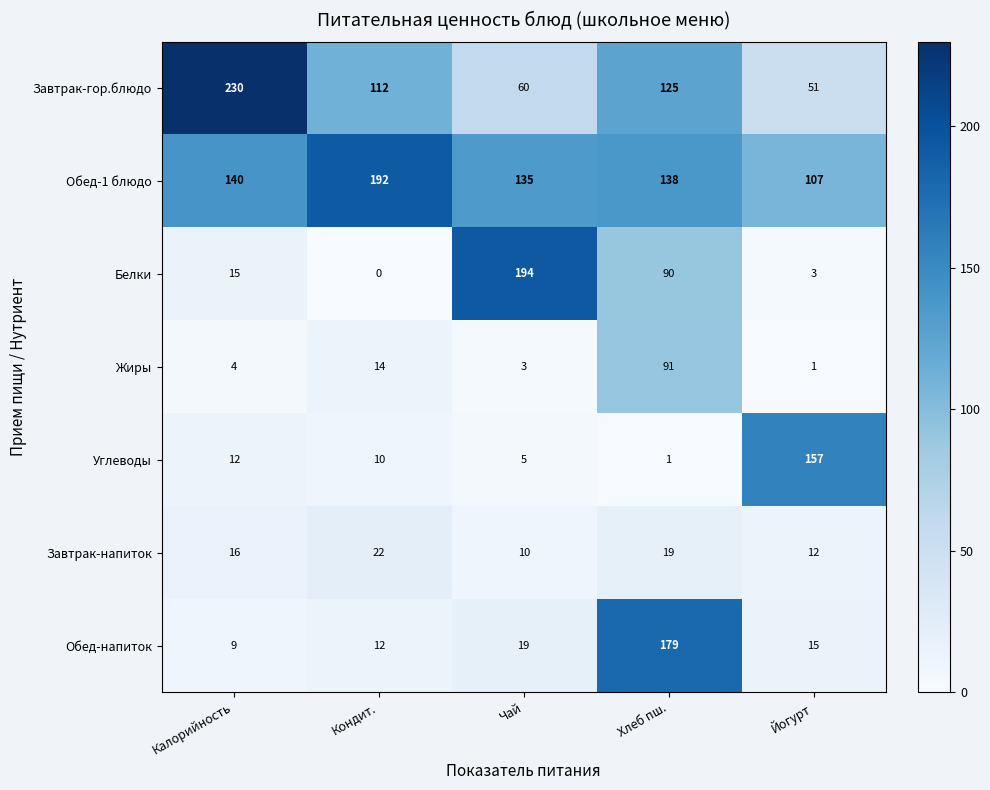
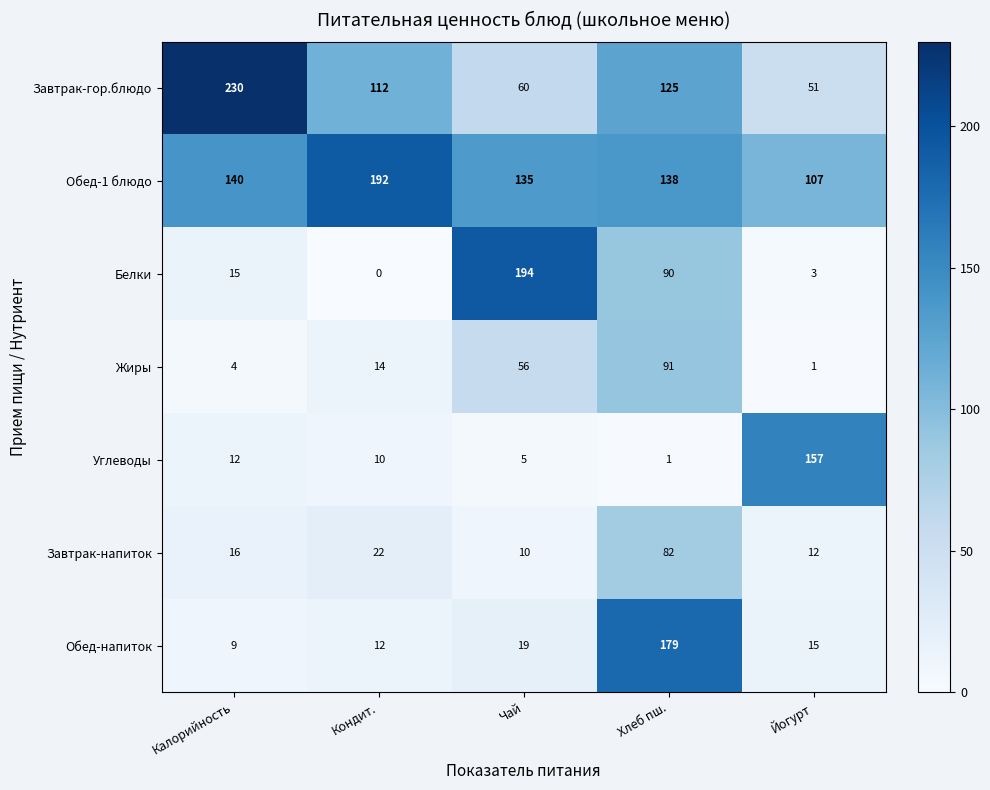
Жиры, Чай: 3 -> 56
Завтрак-напиток, Хлеб пш.: 19 -> 82
